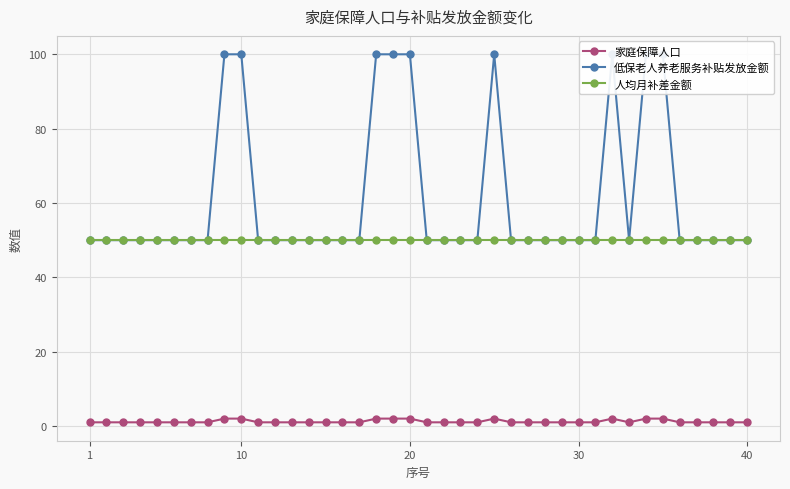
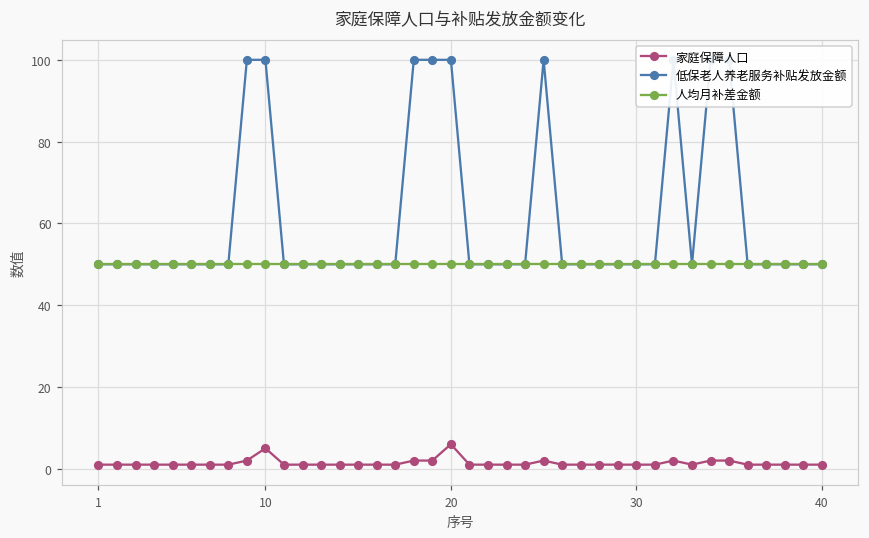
家庭保障人口, 10: 2 -> 5
家庭保障人口, 20: 2 -> 6
